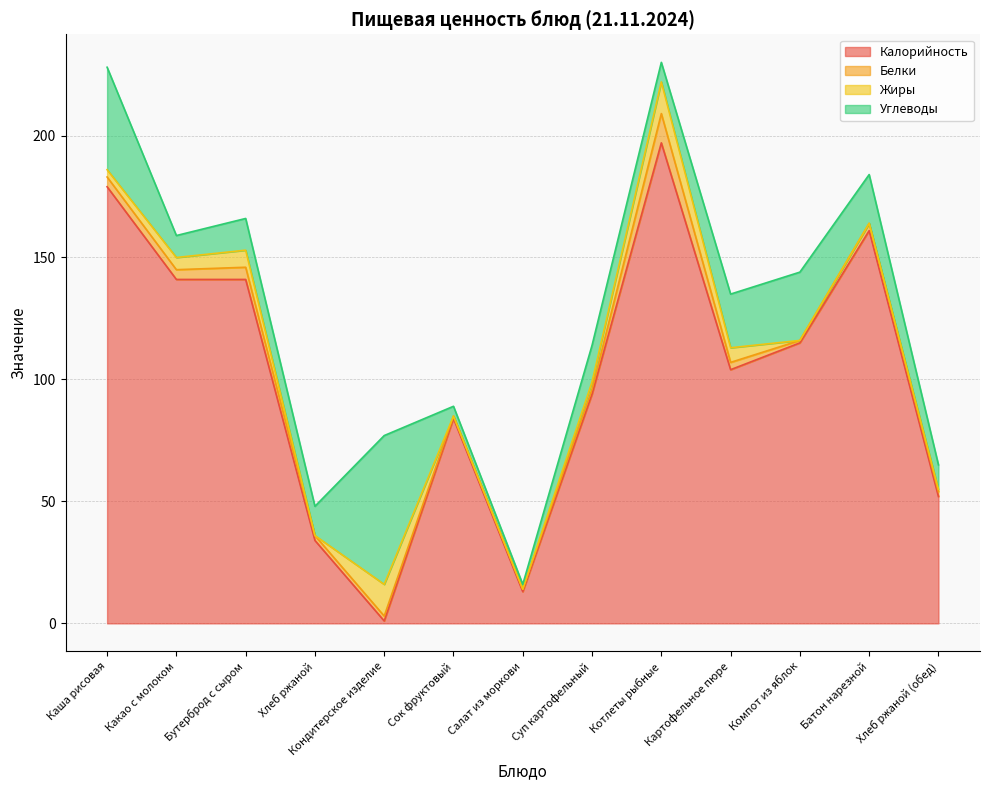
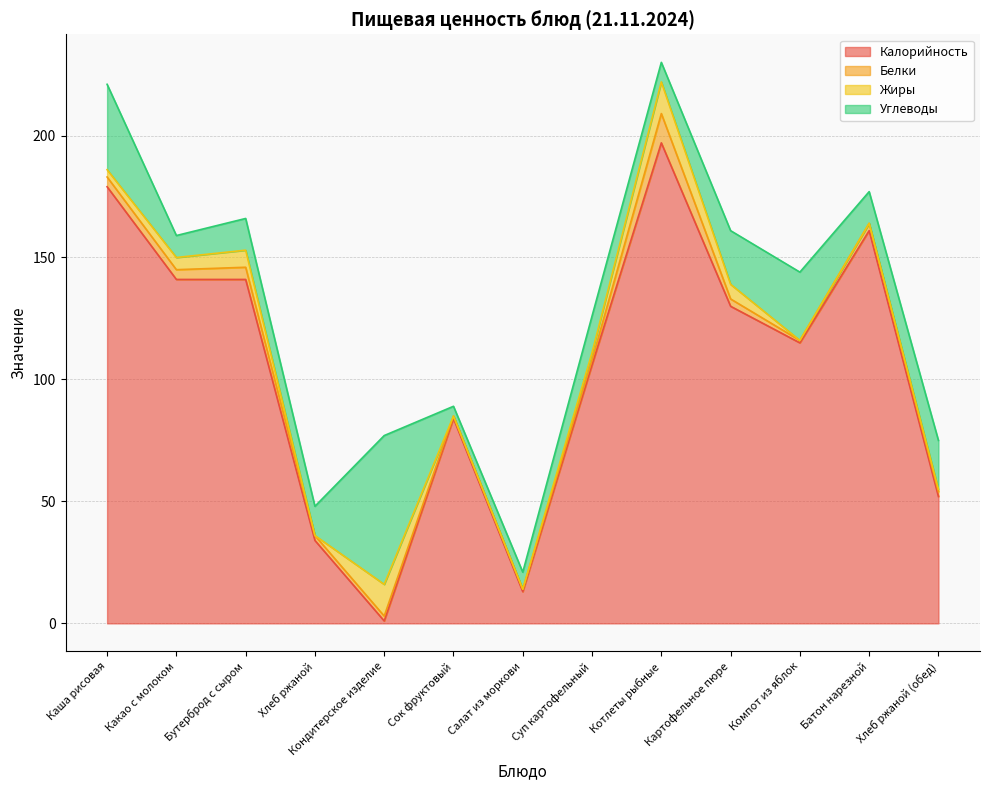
Углеводы, Каша рисовая: 42 -> 35
Углеводы, Салат из моркови: 2 -> 7
Калорийность, Суп картофельный: 94 -> 106
Калорийность, Картофельное пюре: 104 -> 130
Углеводы, Батон нарезной: 20 -> 13
Углеводы, Хлеб ржаной (обед): 10 -> 20
